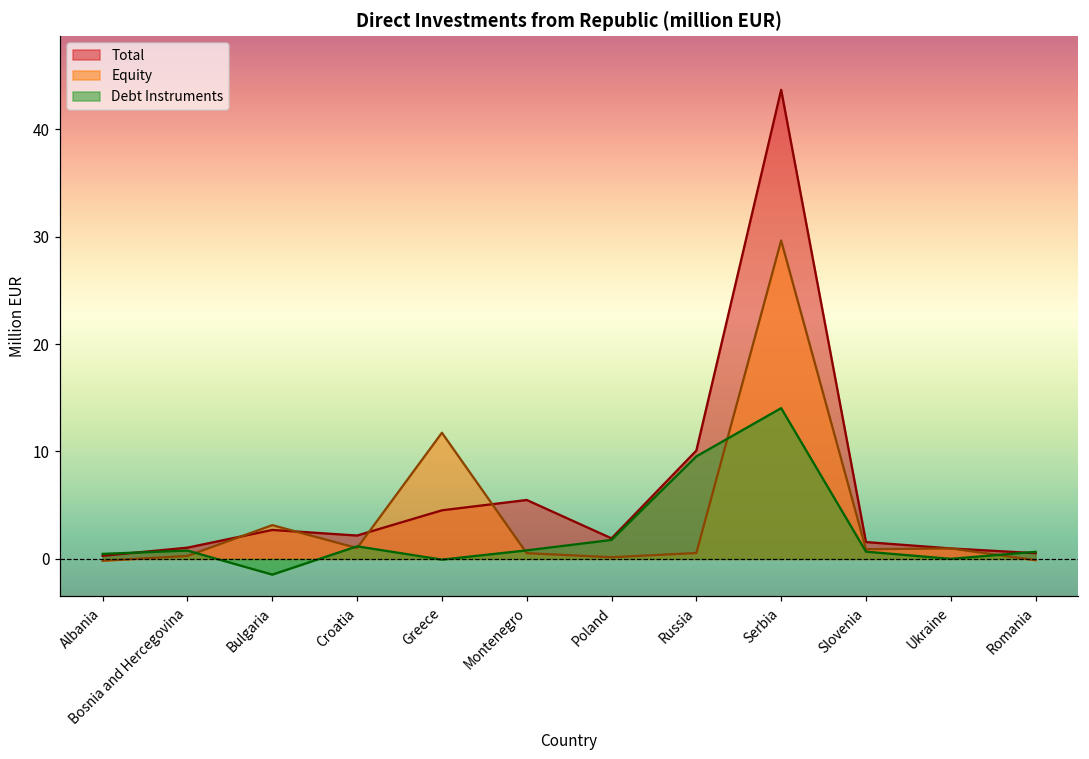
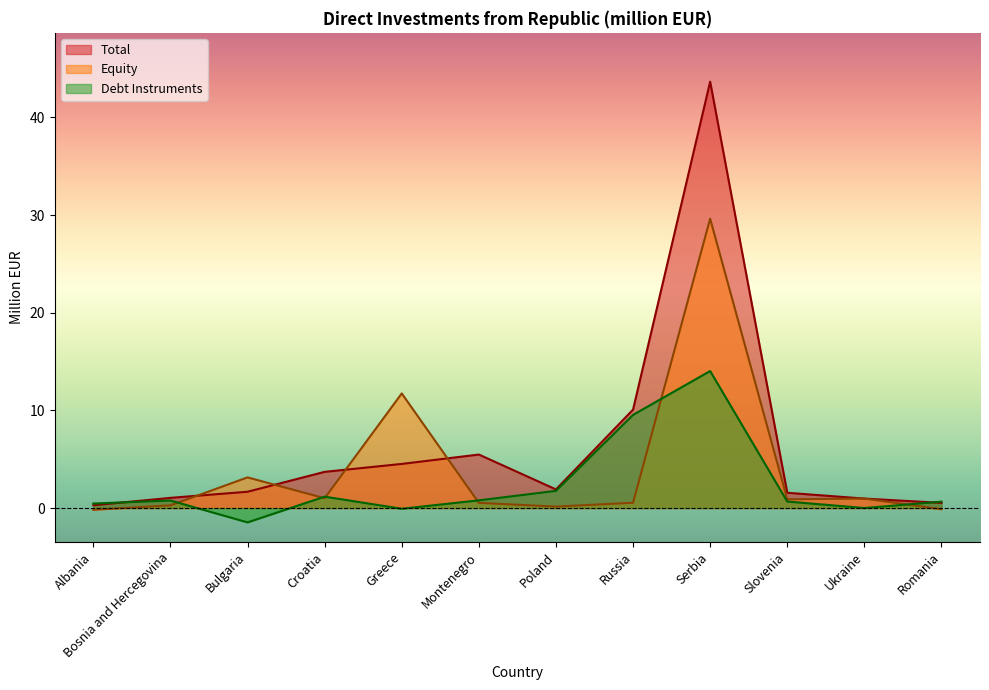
Total, Bulgaria: 3 -> 2
Total, Croatia: 2 -> 4
